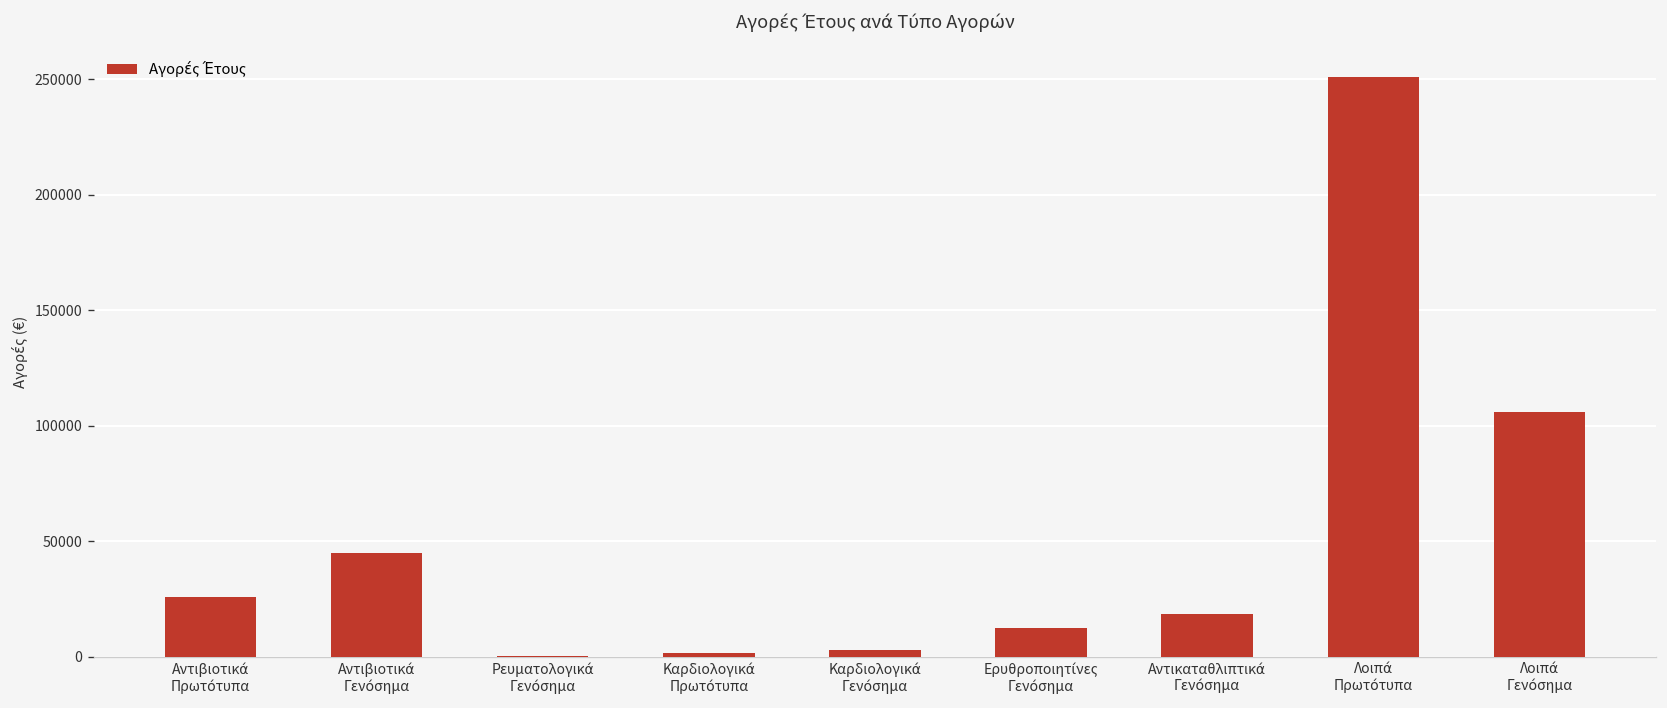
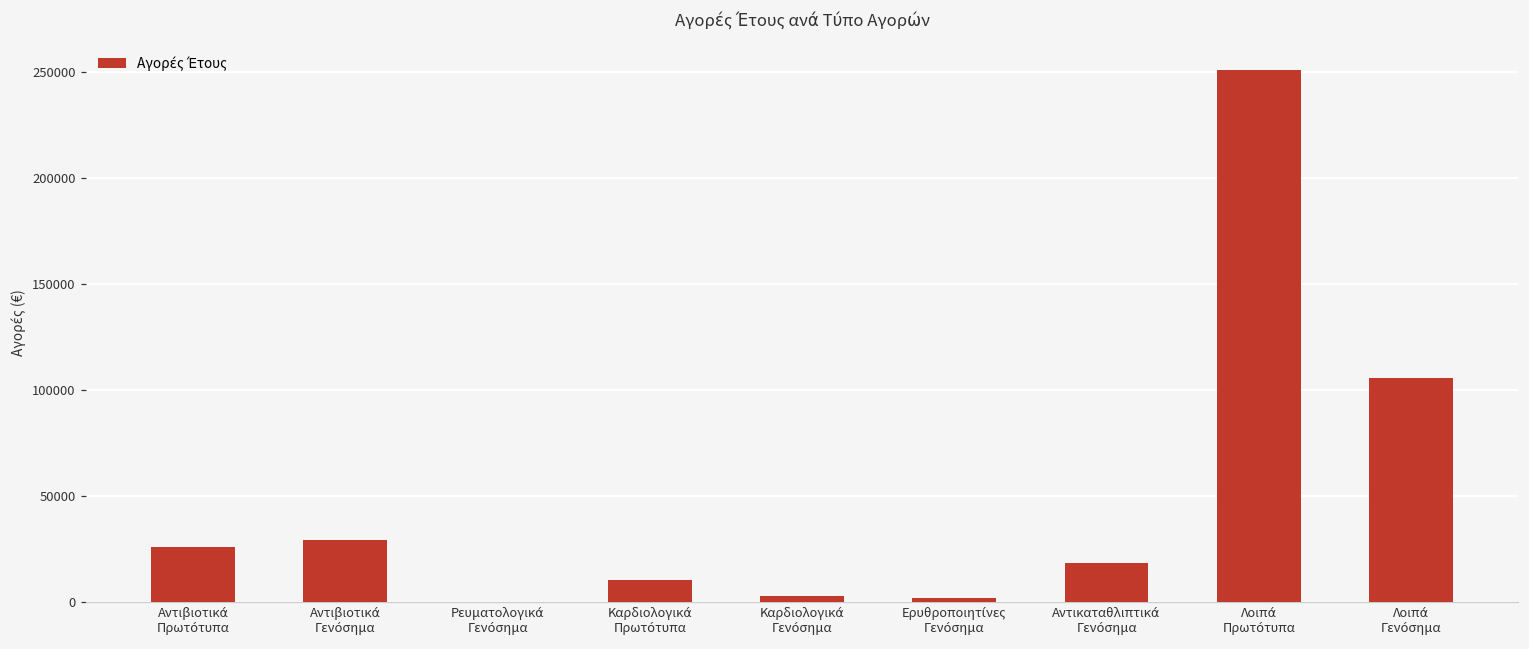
Αντιβιοτικά Γενόσημα: 45000 -> 29000
Καρδιολογικά Πρωτότυπα: 1000 -> 10000
Ερυθροποιητίνες Γενόσημα: 12000 -> 2000
